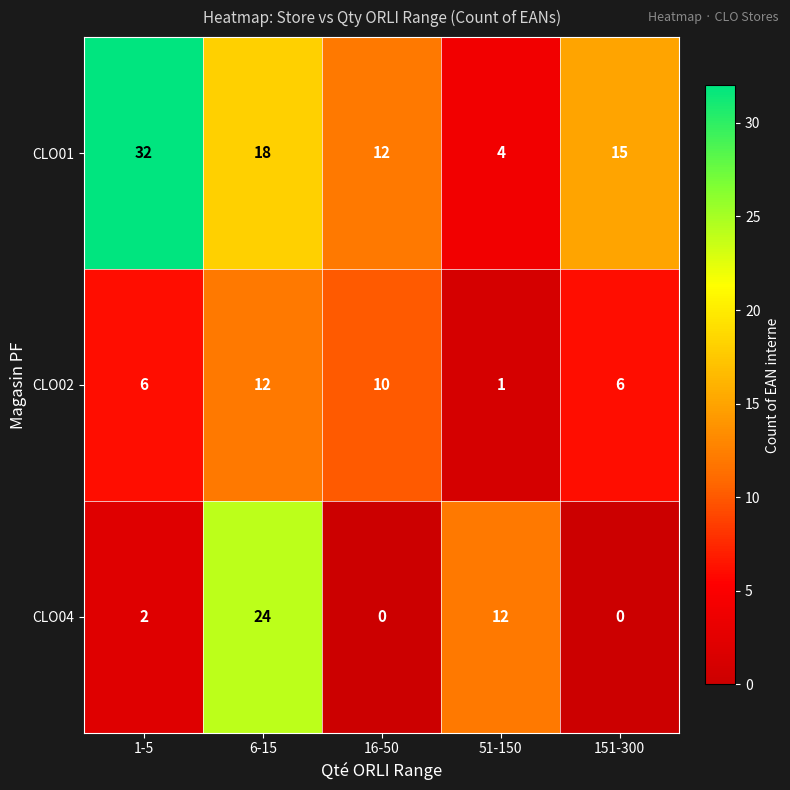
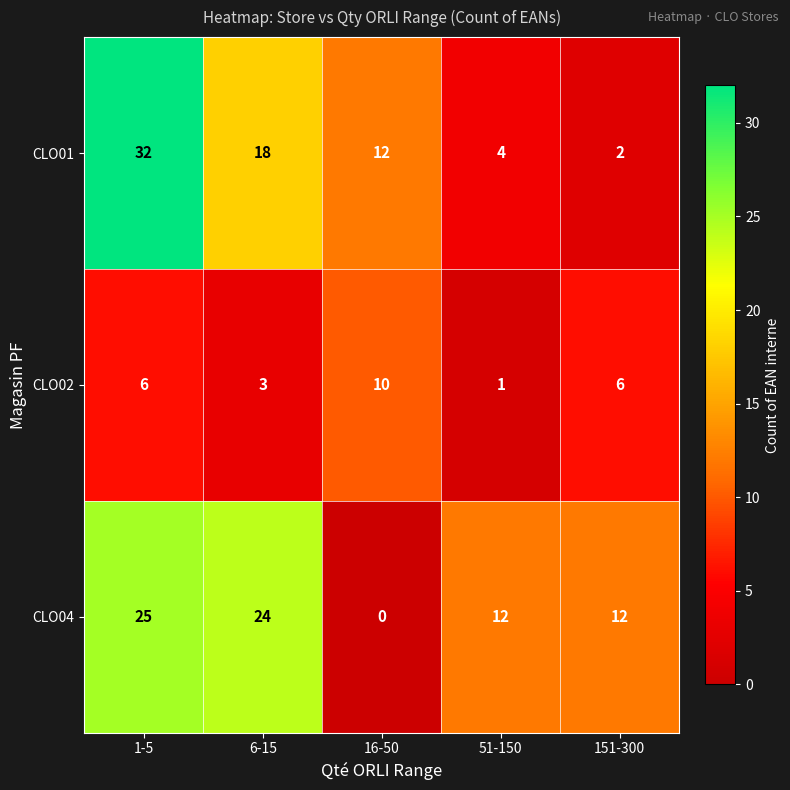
CLO01, 151-300: 15 -> 2
CLO02, 6-15: 12 -> 3
CLO04, 1-5: 2 -> 25
CLO04, 151-300: 0 -> 12
